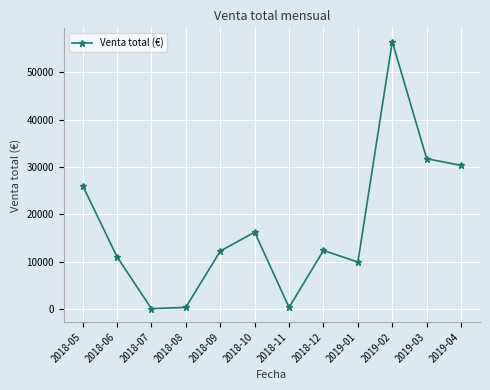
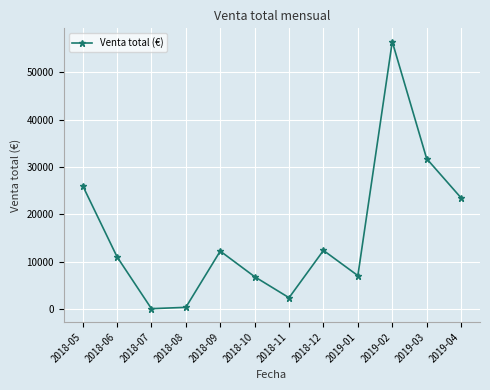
2018-10: 16000 -> 7000
2018-11: 0 -> 2000
2019-01: 10000 -> 7000
2019-04: 30000 -> 23000
